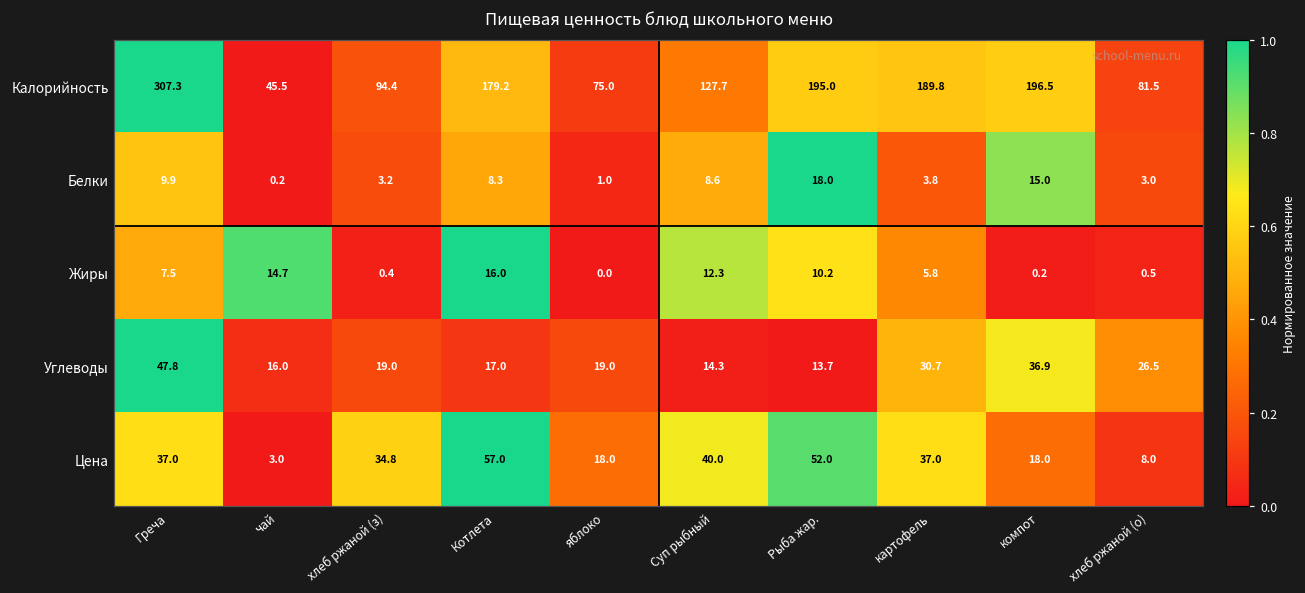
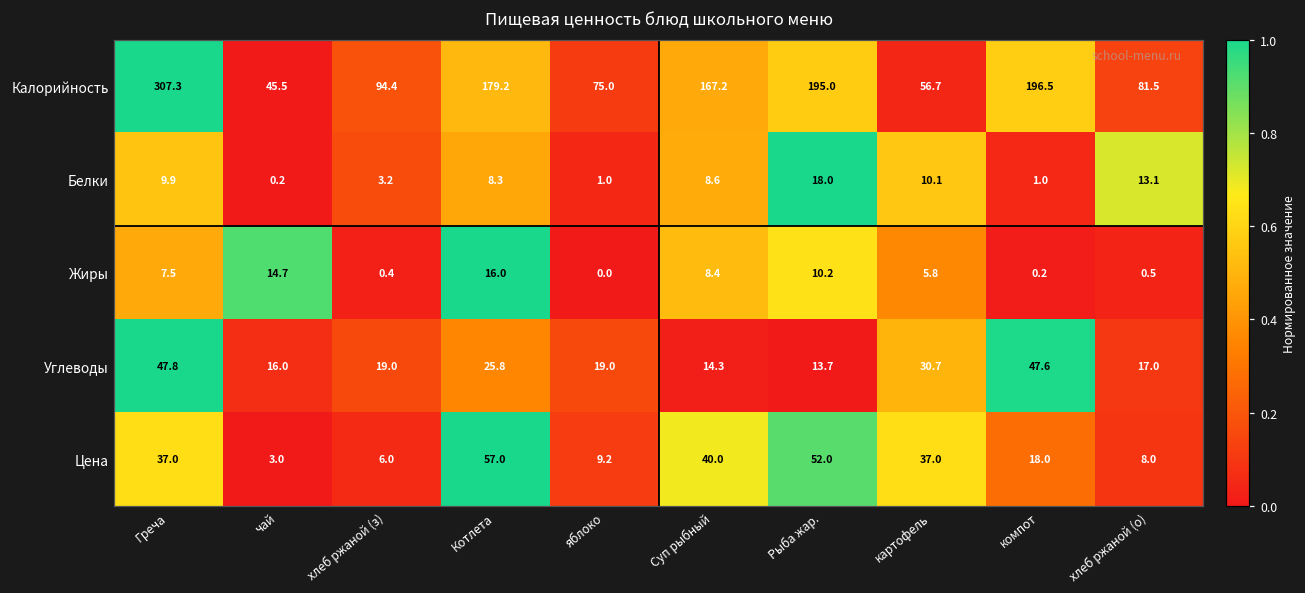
Калорийность, Суп рыбный: 127.7 -> 167.2
Калорийность, картофель: 189.8 -> 56.7
Белки, картофель: 3.8 -> 10.1
Белки, компот: 15.0 -> 1.0
Белки, хлеб ржаной (о): 3.0 -> 13.1
Жиры, Суп рыбный: 12.3 -> 8.4
Углеводы, Котлета: 17.0 -> 25.8
Углеводы, компот: 36.9 -> 47.6
Углеводы, хлеб ржаной (о): 26.5 -> 17.0
Цена, хлеб ржаной (з): 34.8 -> 6.0
Цена, яблоко: 18.0 -> 9.2
